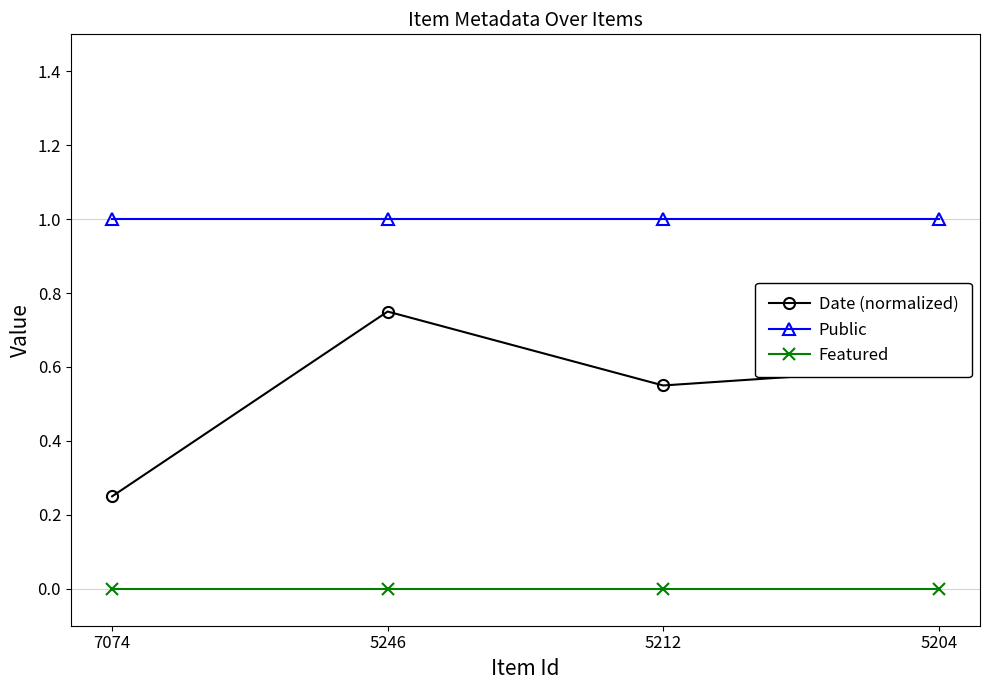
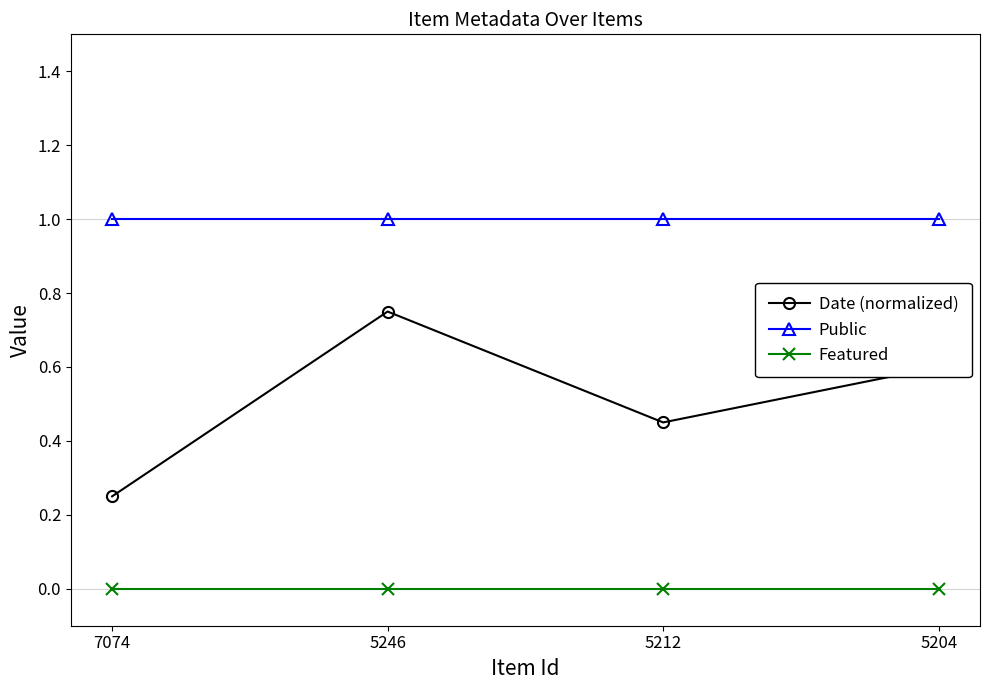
Date (normalized), 5212: 0.55 -> 0.45
